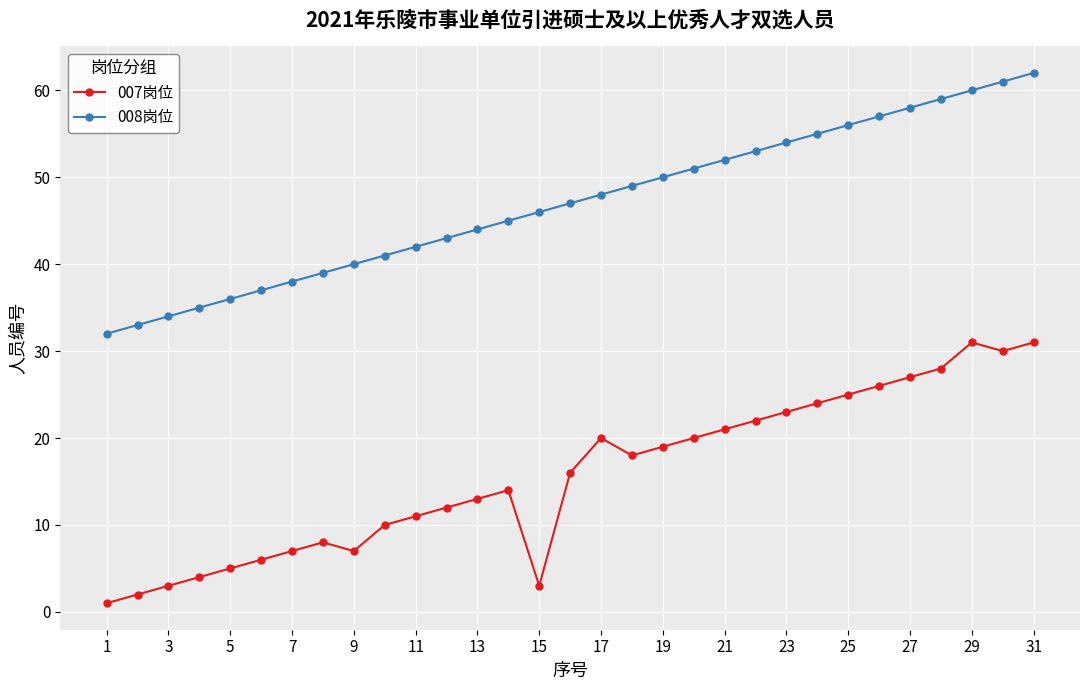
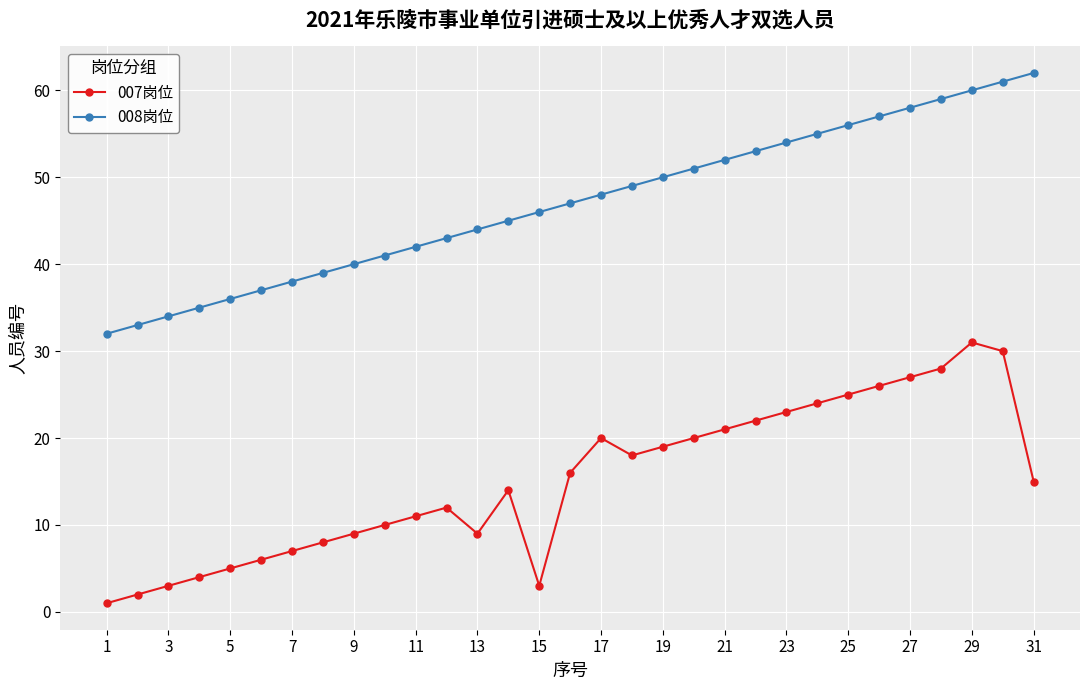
007岗位, 9: 7 -> 9
007岗位, 13: 13 -> 9
007岗位, 31: 31 -> 15
